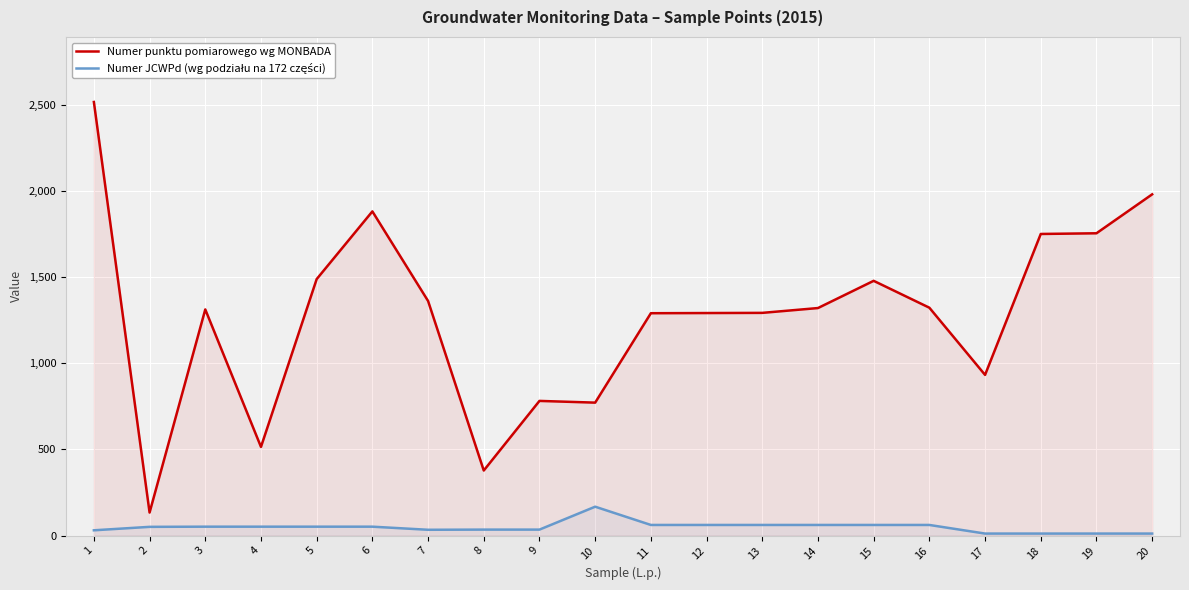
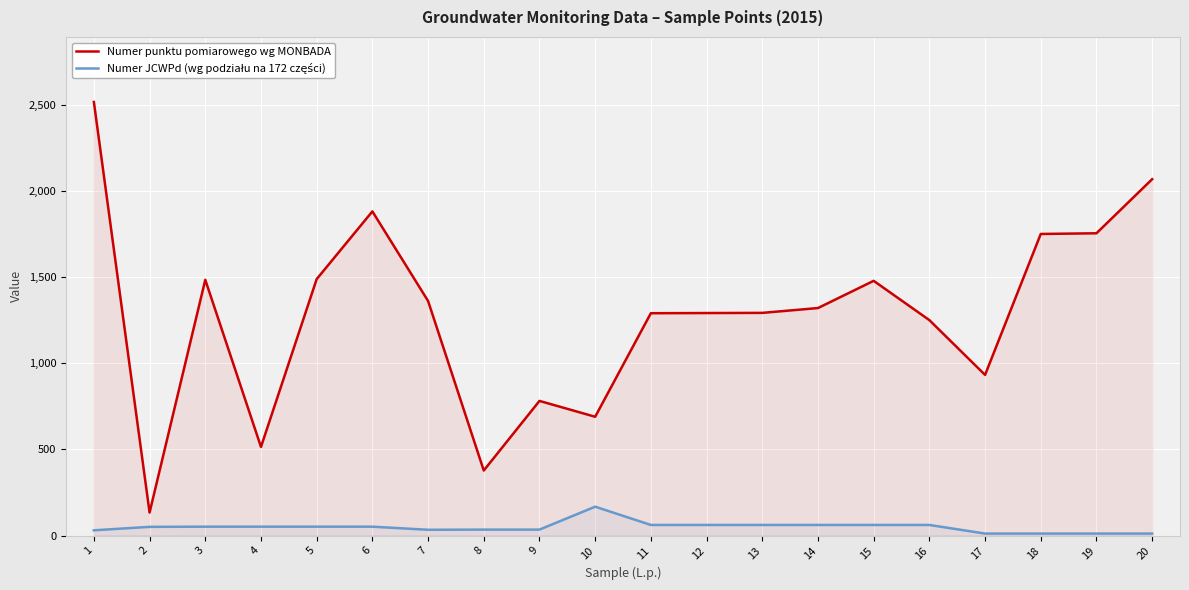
Numer punktu pomiarowego wg MONBADA, 3: 1,310 -> 1,490
Numer punktu pomiarowego wg MONBADA, 10: 770 -> 690
Numer punktu pomiarowego wg MONBADA, 16: 1,320 -> 1,250
Numer punktu pomiarowego wg MONBADA, 20: 1,980 -> 2,070
